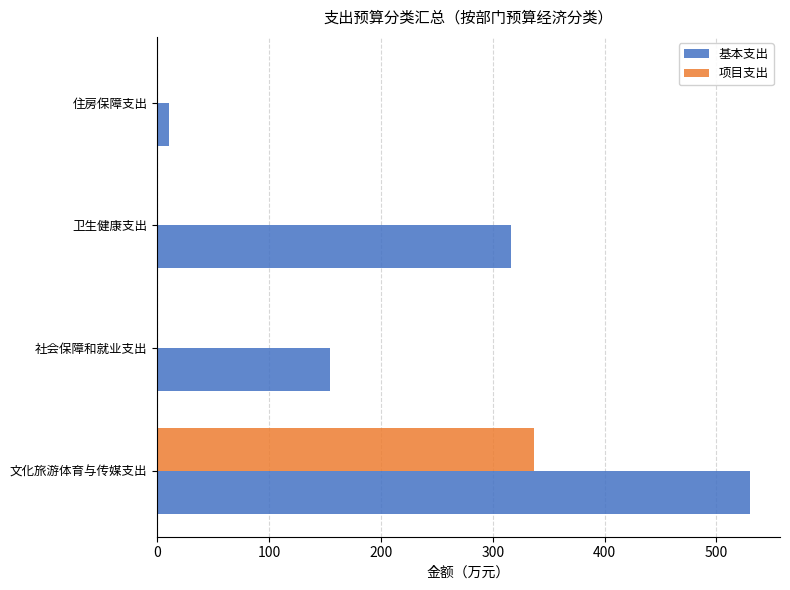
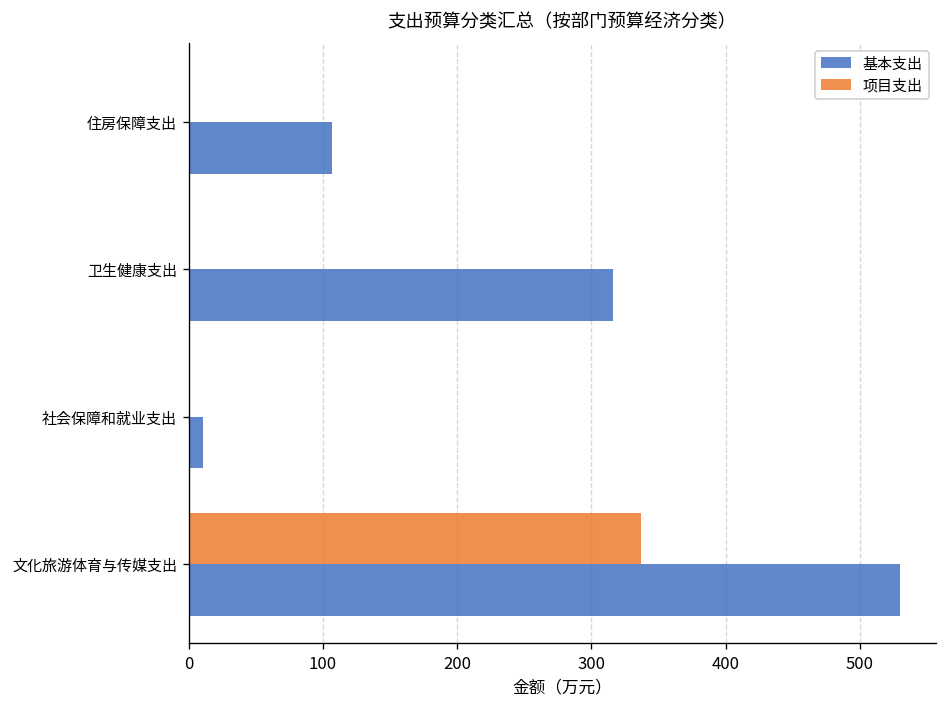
基本支出, 住房保障支出: 10 -> 107
基本支出, 社会保障和就业支出: 154 -> 11
